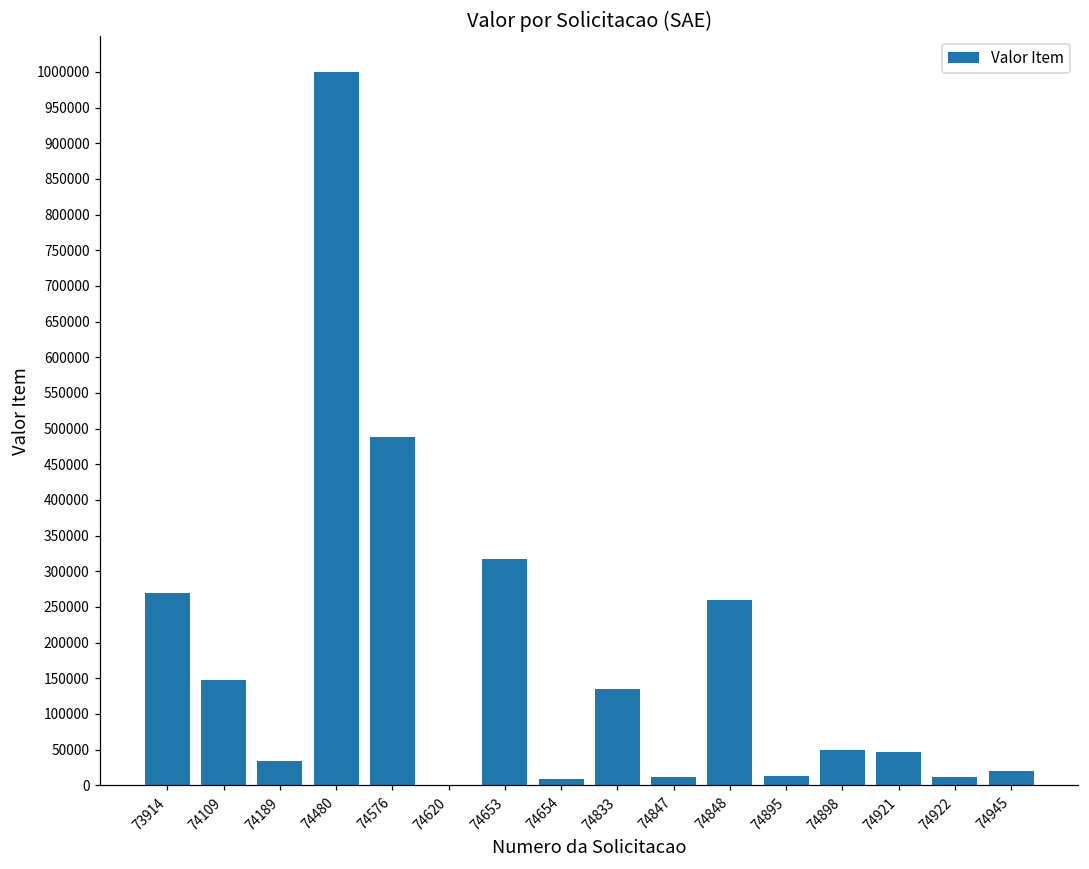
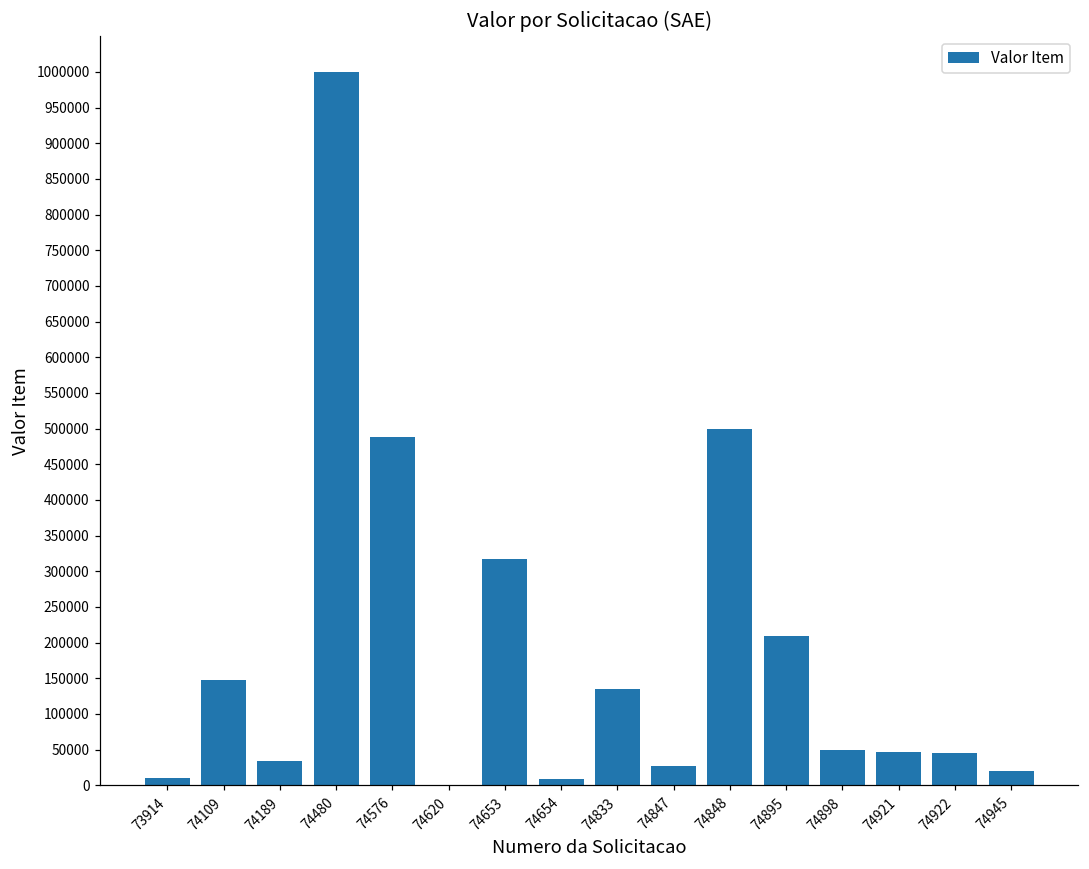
73914: 270000 -> 10000
74847: 10000 -> 30000
74848: 260000 -> 500000
74895: 10000 -> 210000
74922: 10000 -> 40000
